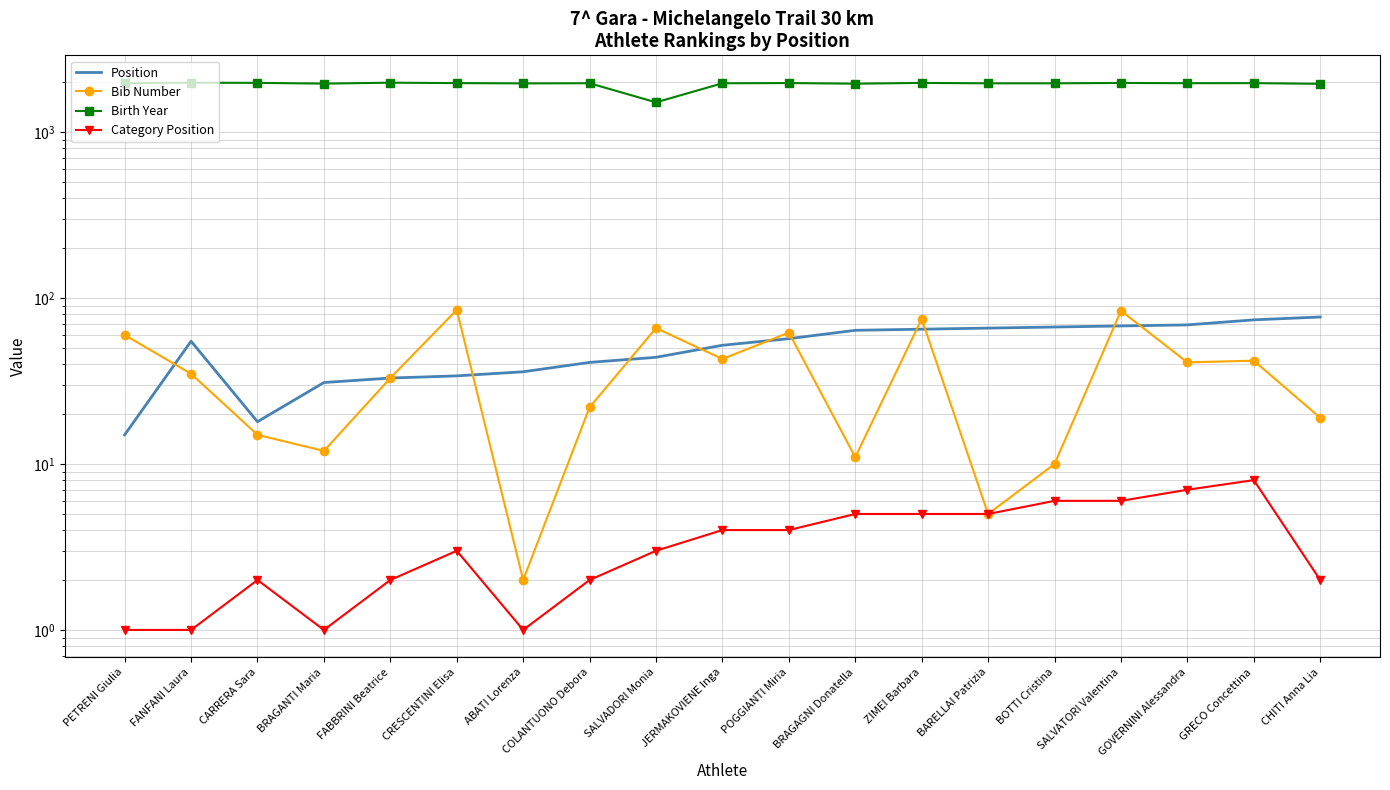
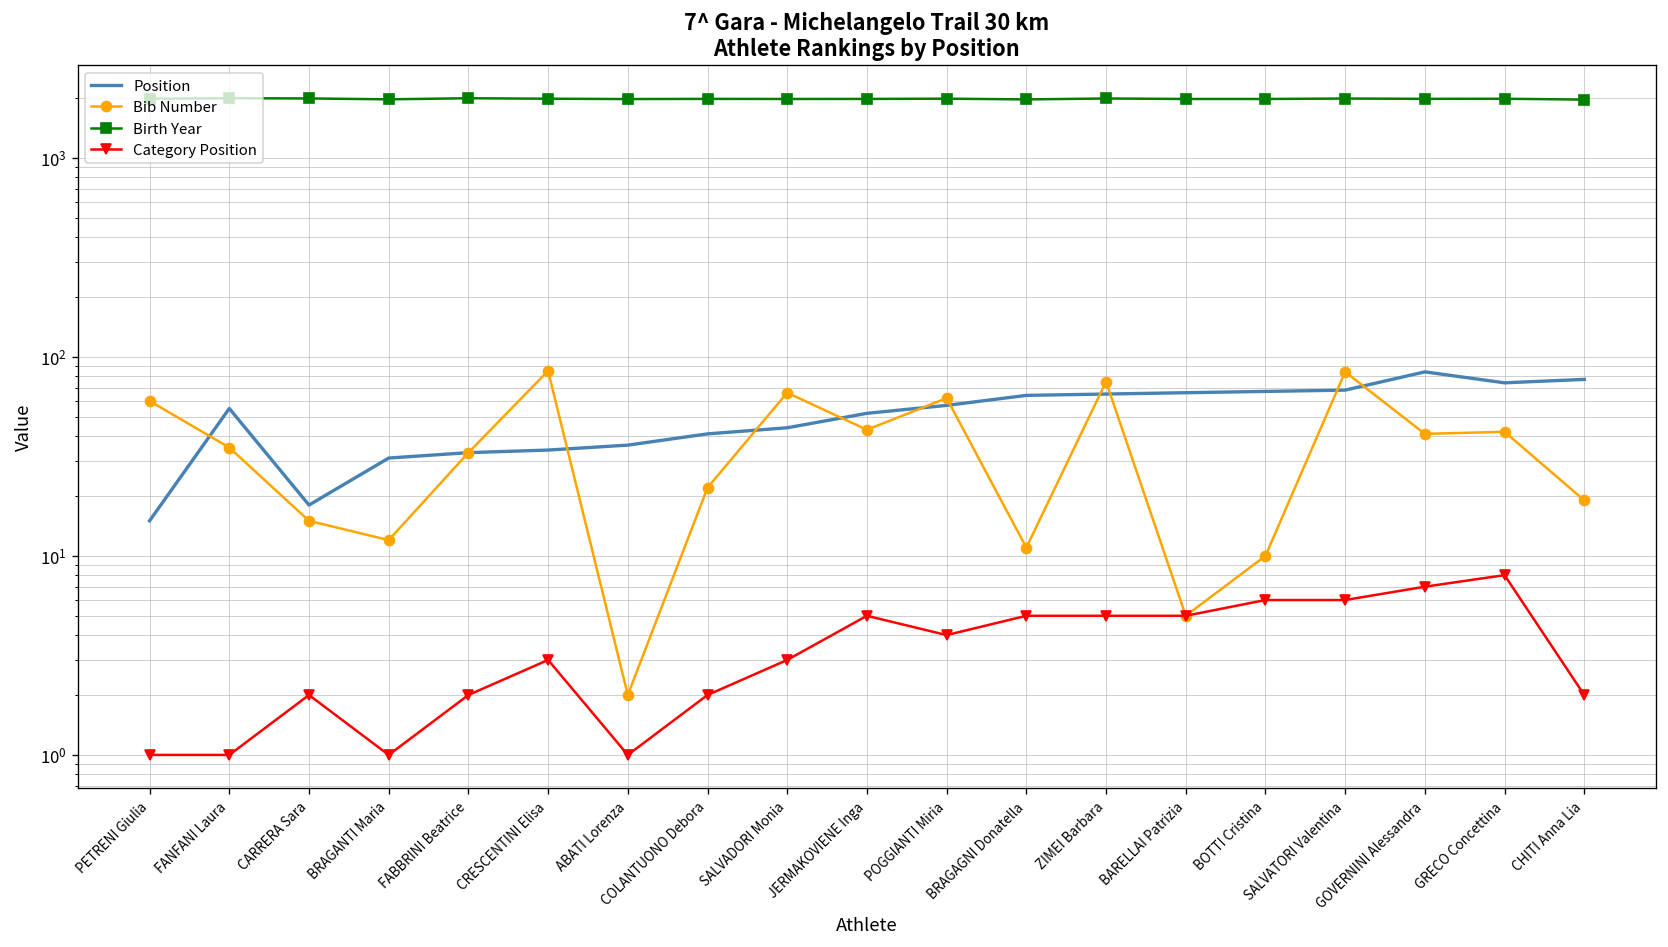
Birth Year, SALVADORI Monia: 1500 -> 2000
Category Position, JERMAKOVIENE Inga: 4 -> 5
Position, GOVERNINI Alessandra: 69 -> 80
